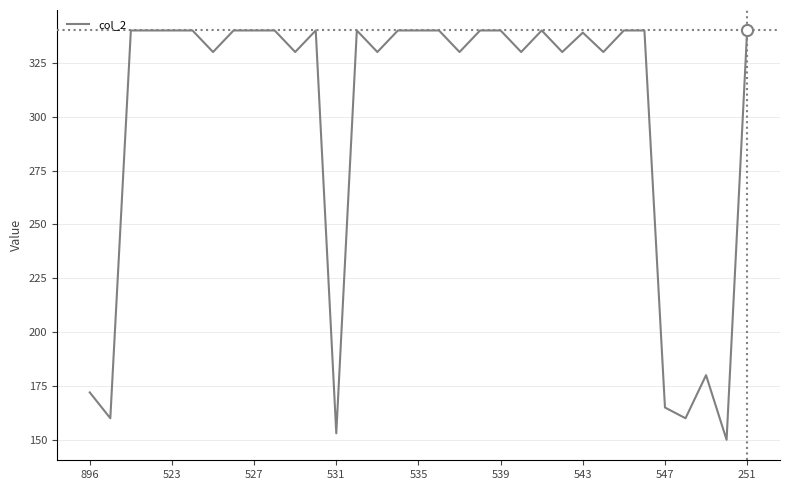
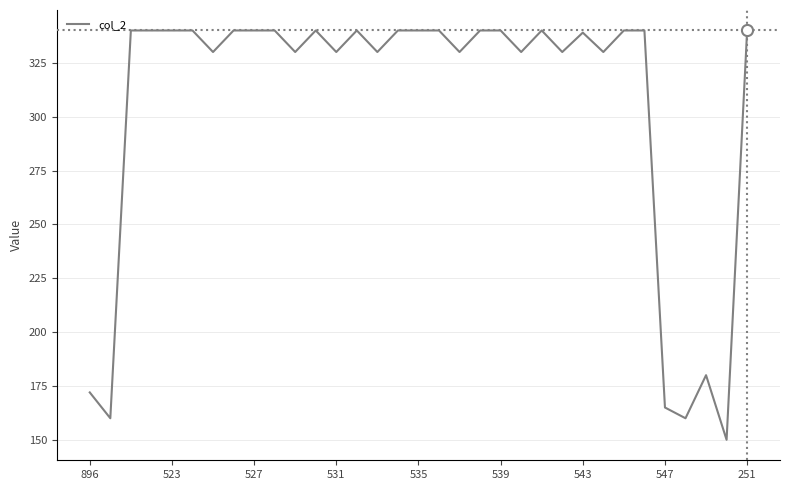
col_2, 531: 153 -> 330
